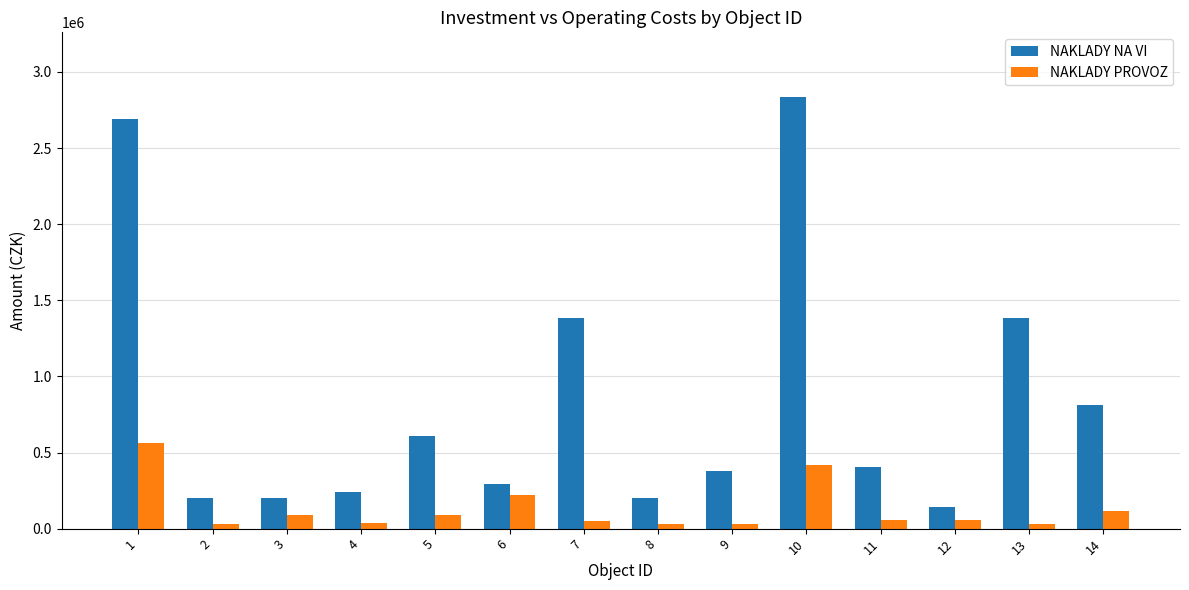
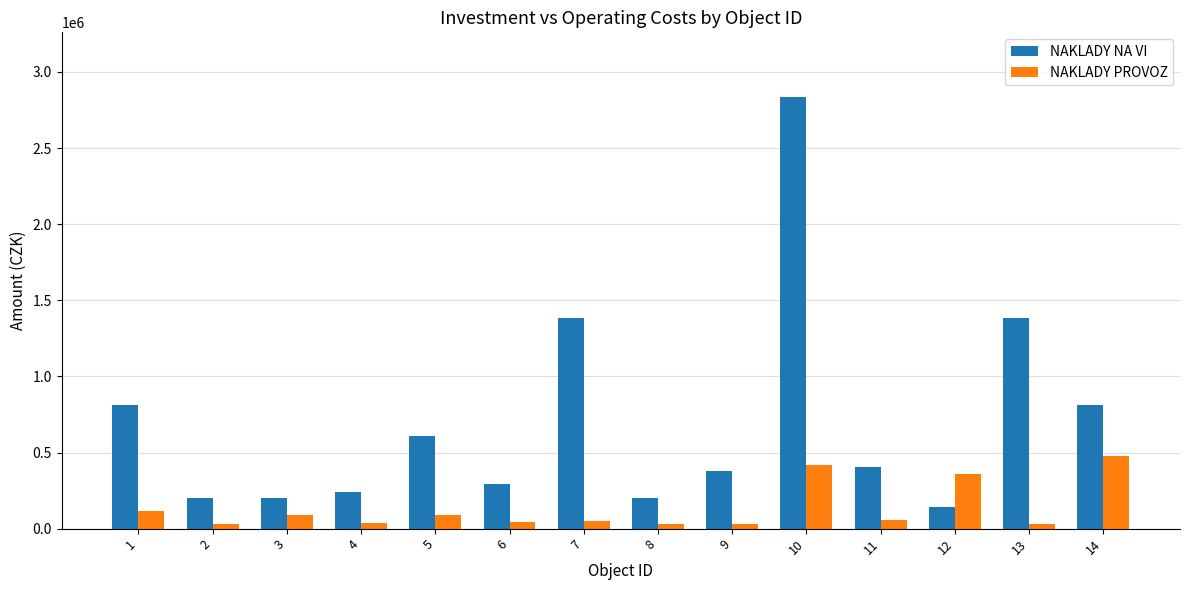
NAKLADY NA VI, 1: 2690000 -> 810000
NAKLADY PROVOZ, 1: 570000 -> 120000
NAKLADY PROVOZ, 6: 220000 -> 40000
NAKLADY PROVOZ, 12: 50000 -> 360000
NAKLADY PROVOZ, 14: 120000 -> 470000
